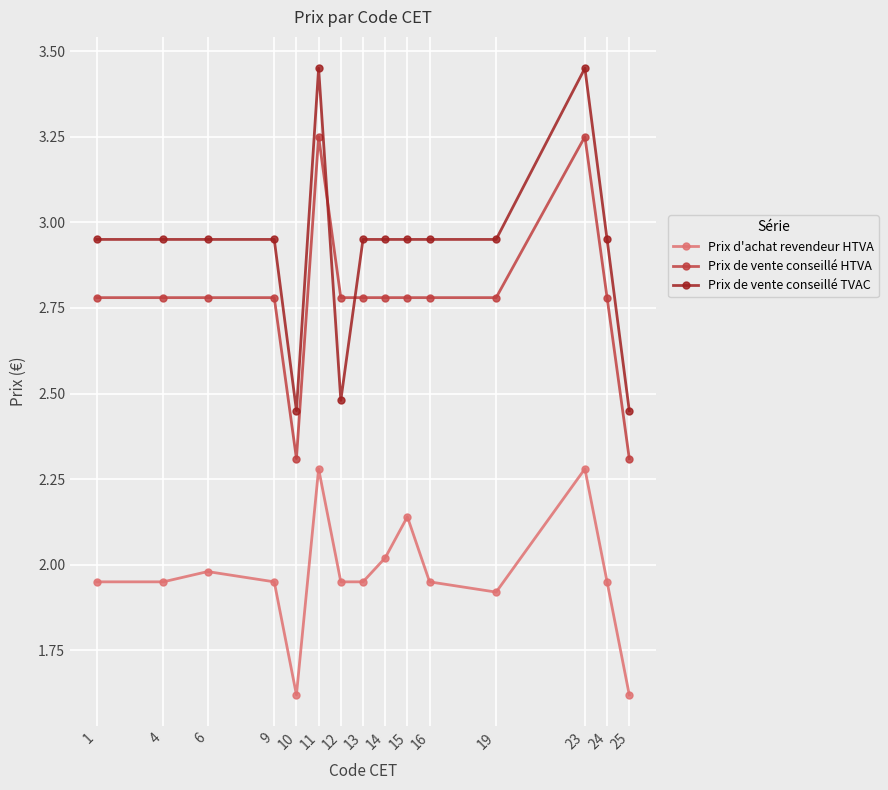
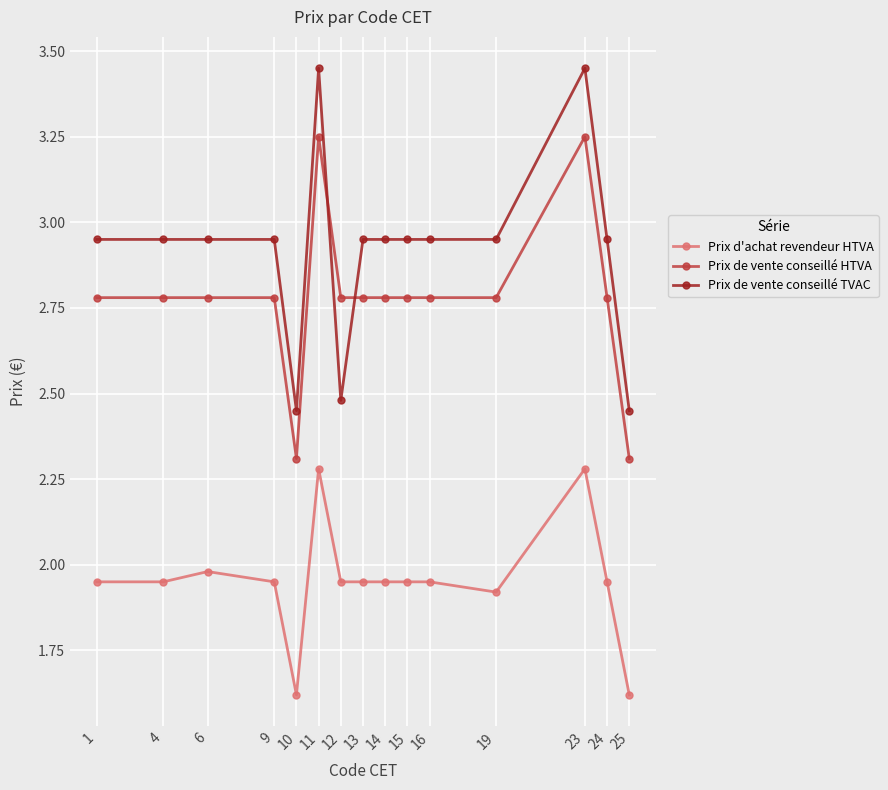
Prix d'achat revendeur HTVA, 14: 2.02 -> 1.95
Prix d'achat revendeur HTVA, 15: 2.14 -> 1.95
